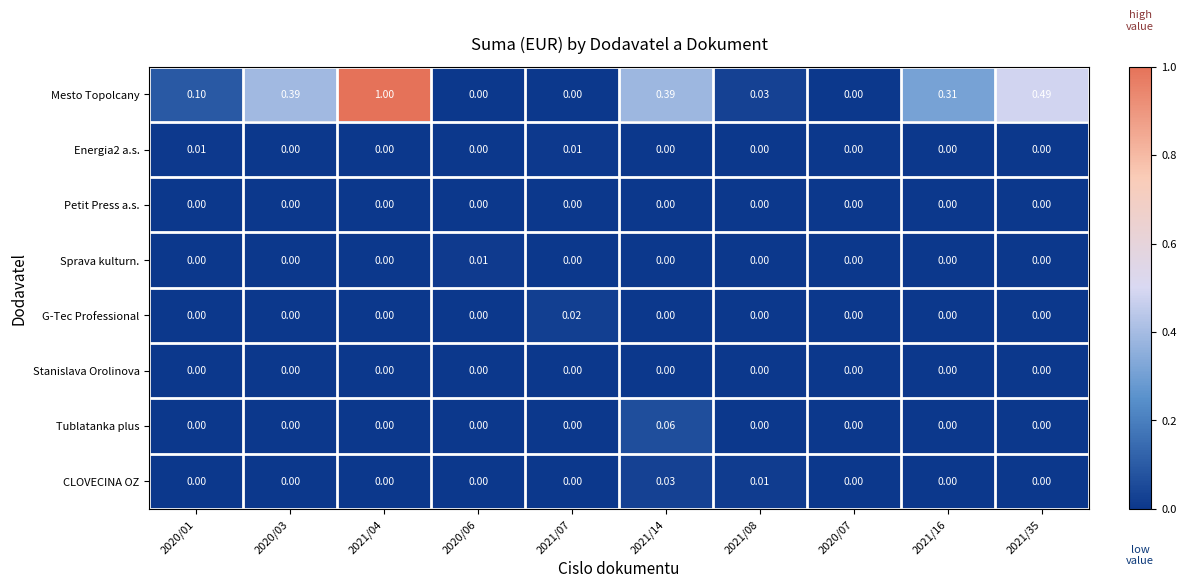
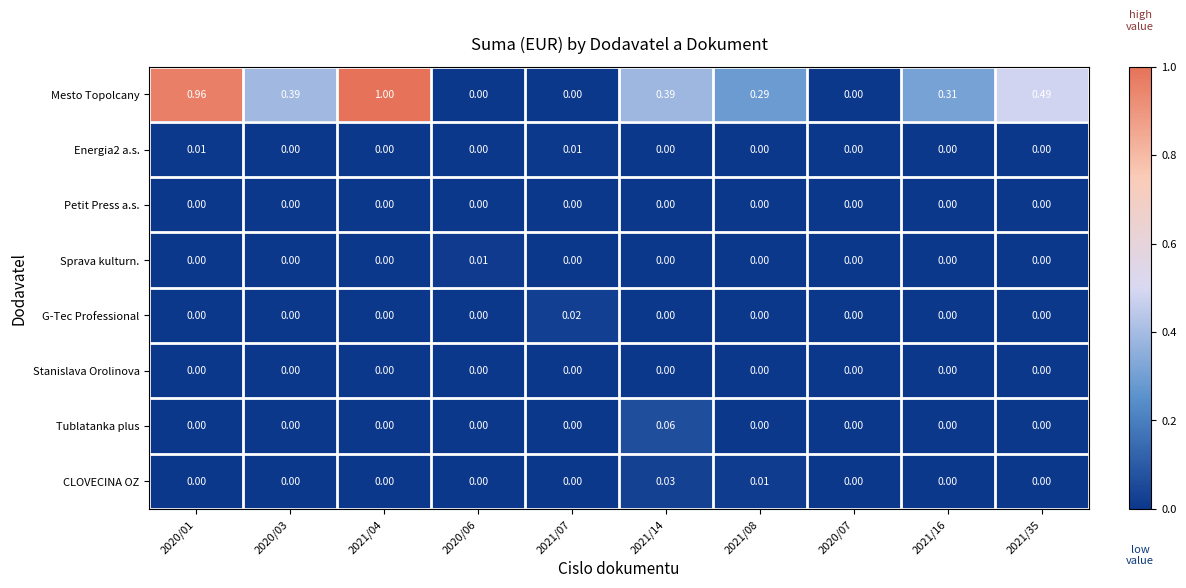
Mesto Topolcany, 2020/01: 0.10 -> 0.96
Mesto Topolcany, 2021/08: 0.03 -> 0.29
